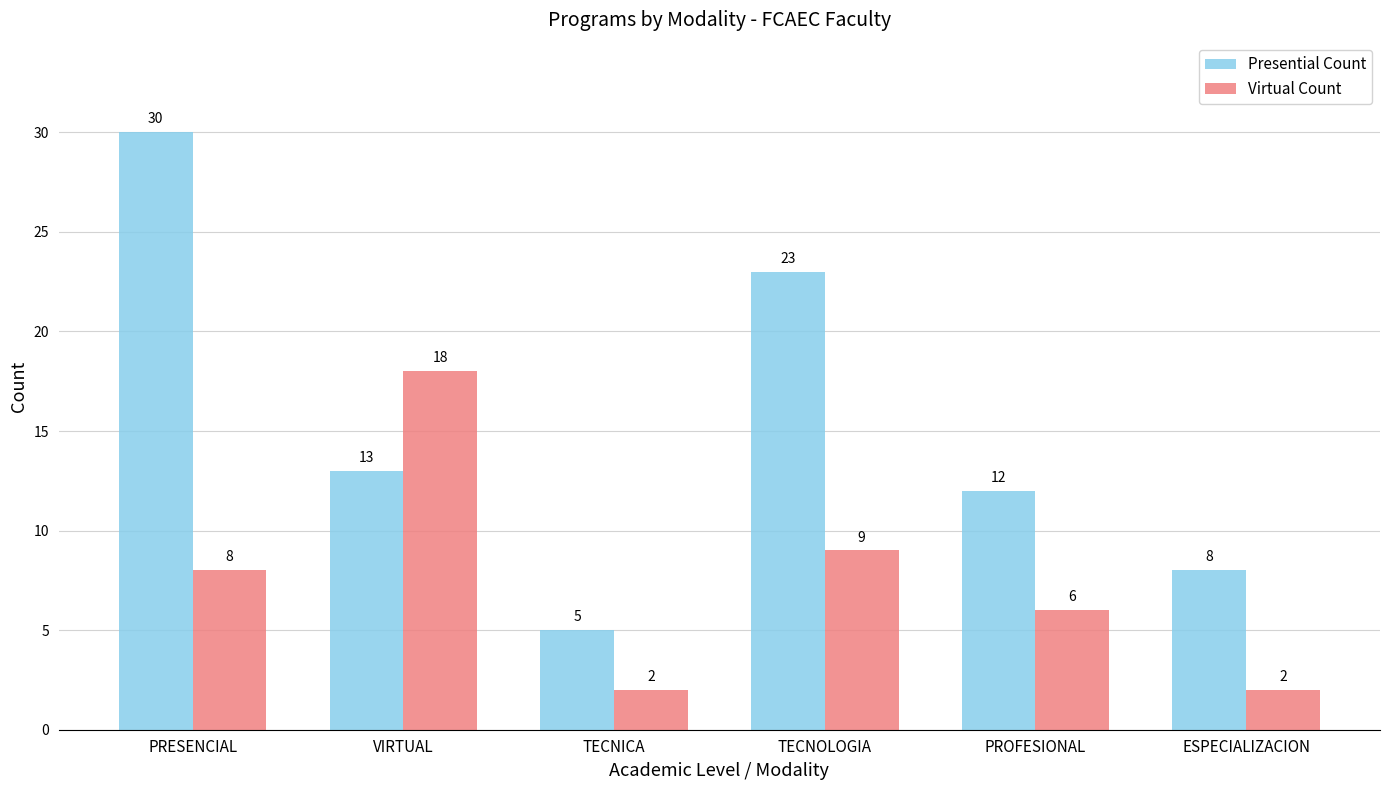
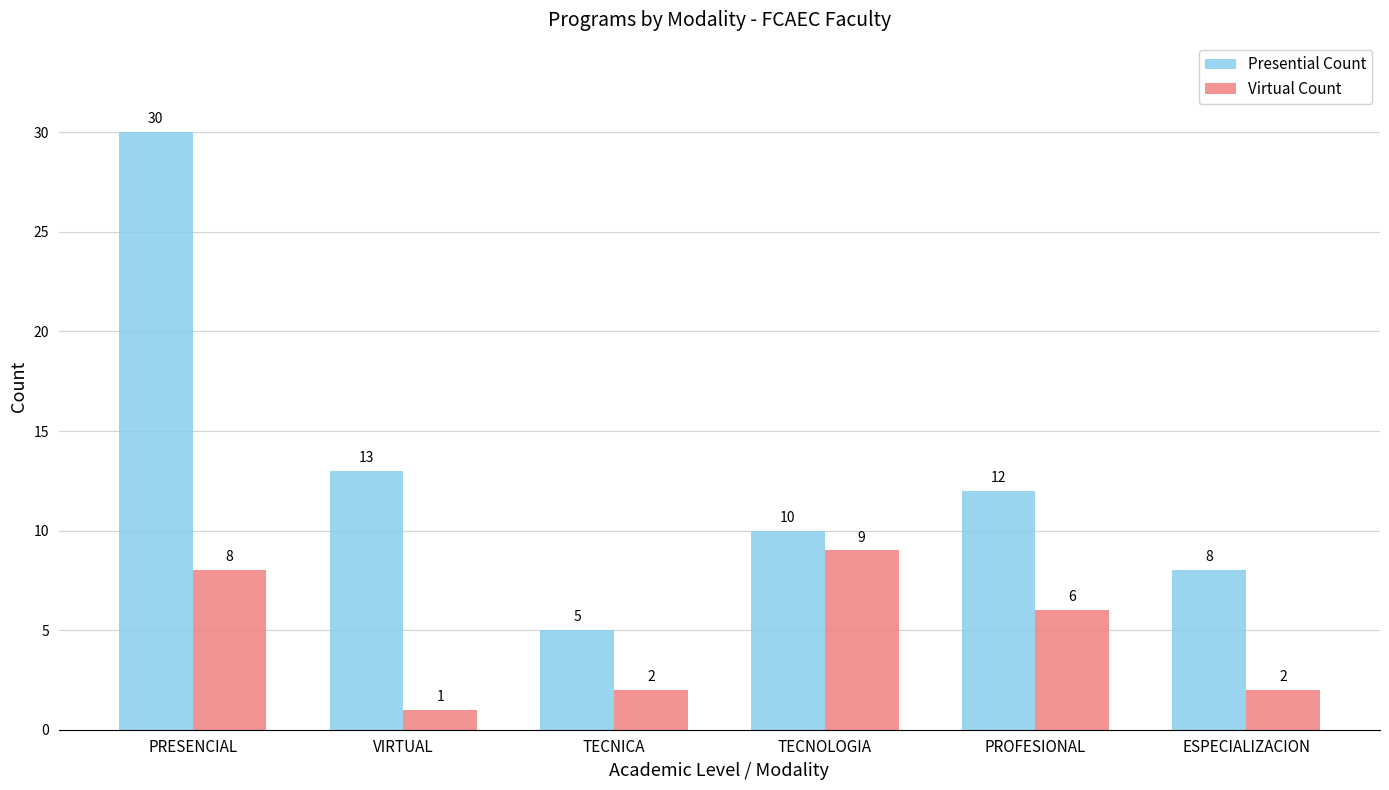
Virtual Count, VIRTUAL: 18 -> 1
Presential Count, TECNOLOGIA: 23 -> 10
